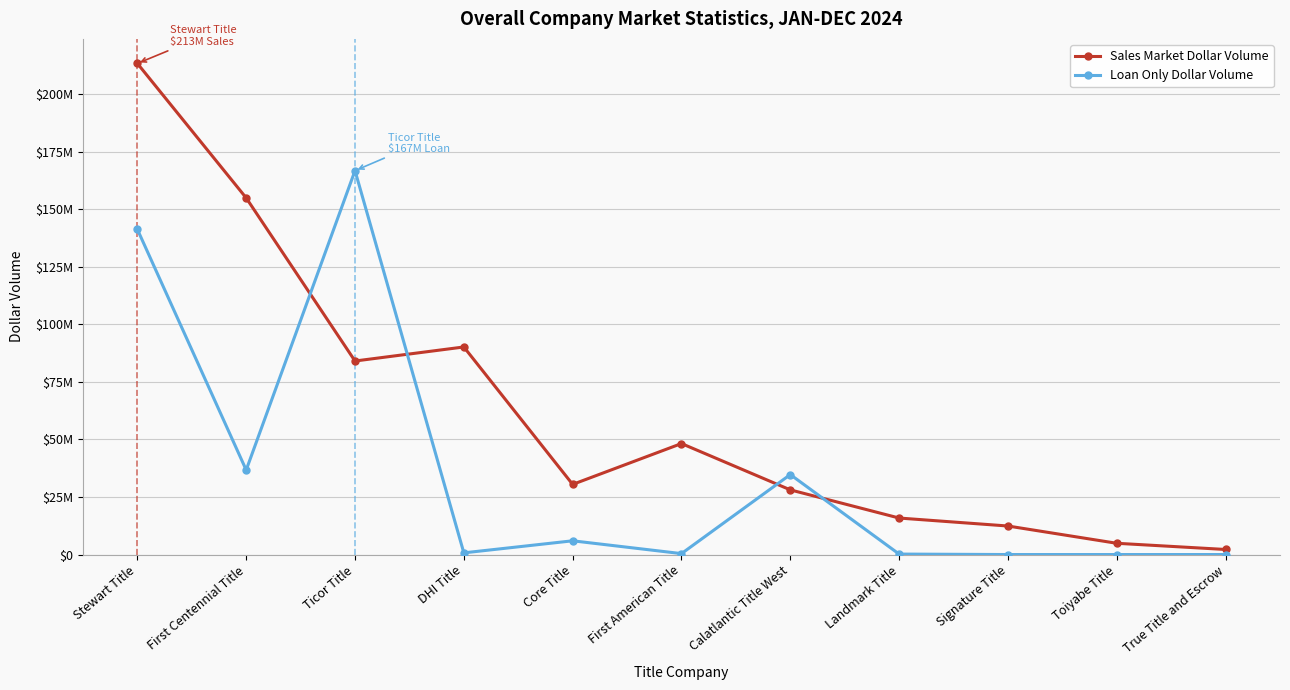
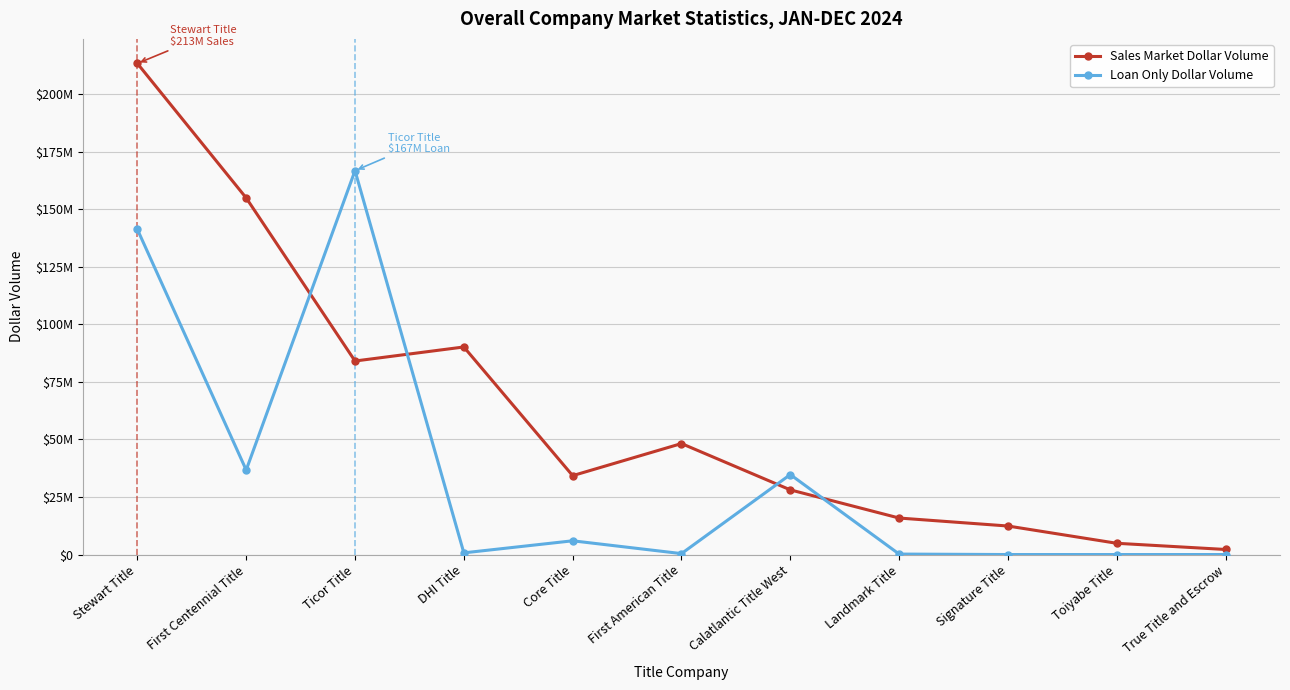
Sales Market Dollar Volume, Core Title: $30000000 -> $34000000
